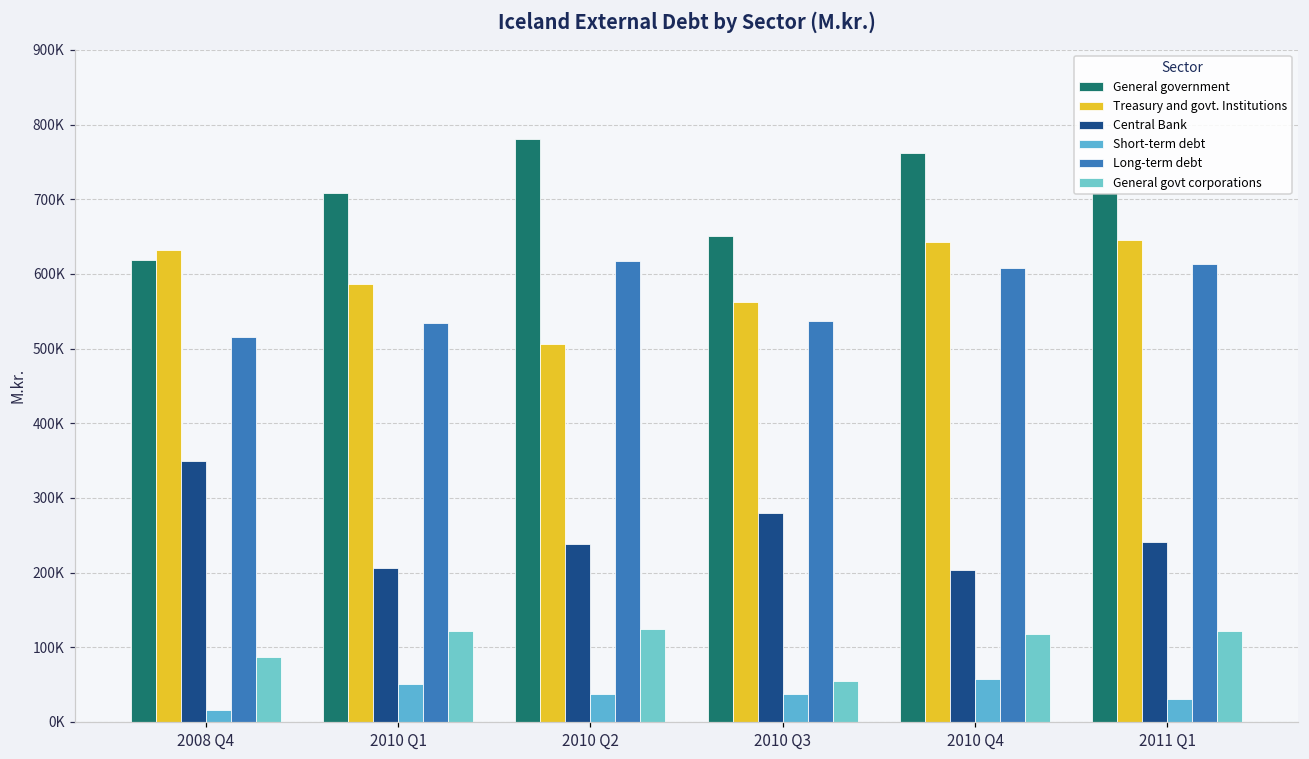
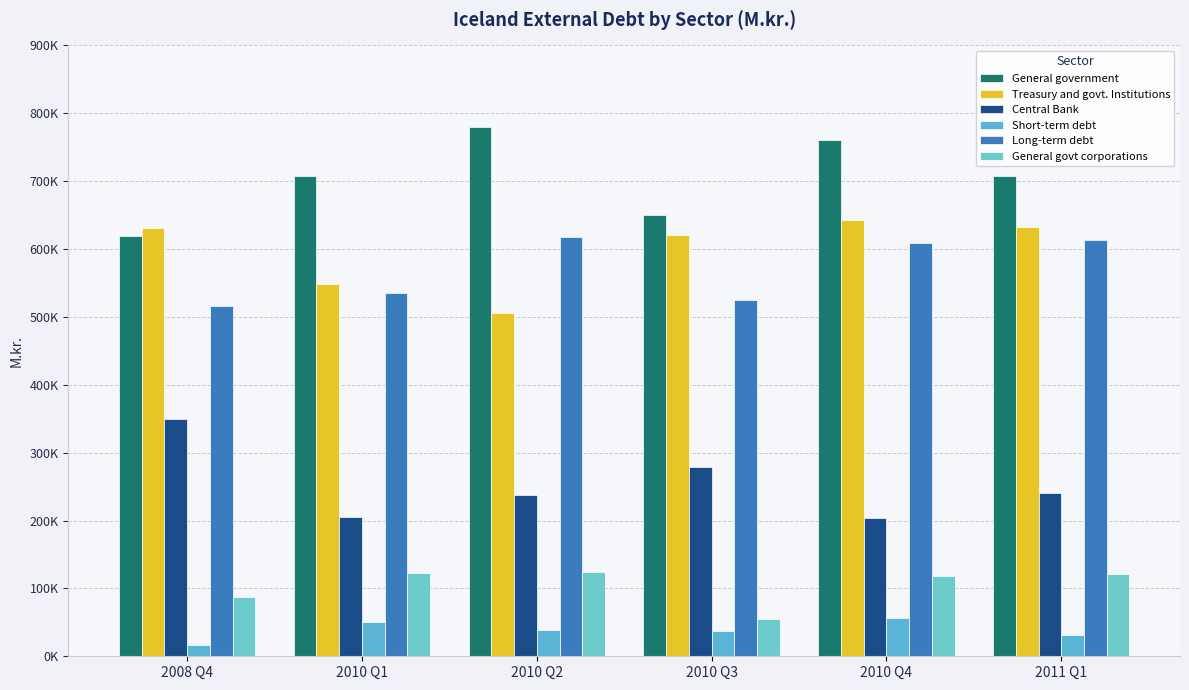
Treasury and govt. Institutions, 2010 Q1: 590000 -> 550000
Treasury and govt. Institutions, 2010 Q3: 560000 -> 620000
Long-term debt, 2010 Q3: 540000 -> 520000
Treasury and govt. Institutions, 2011 Q1: 640000 -> 630000
